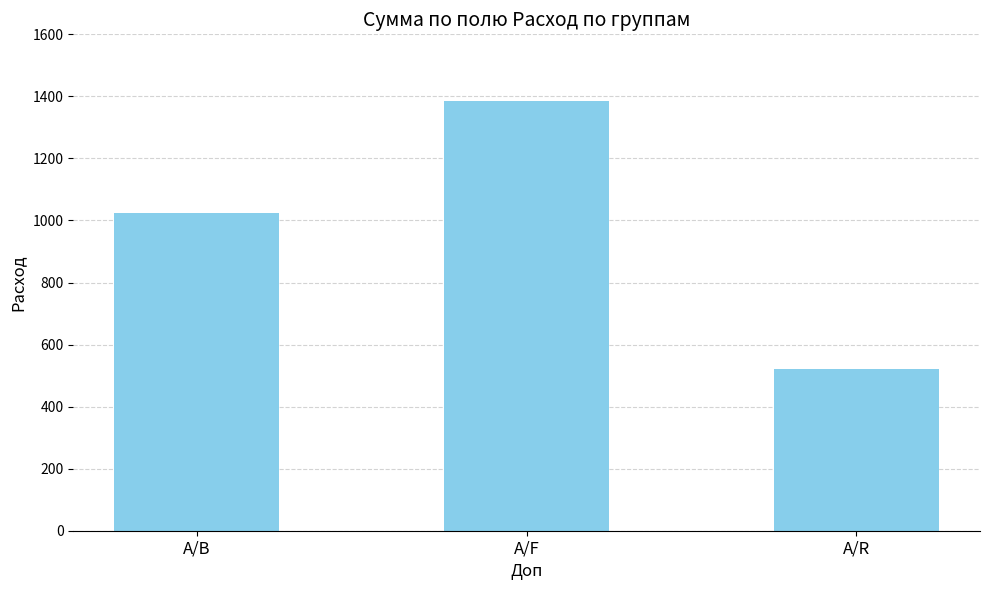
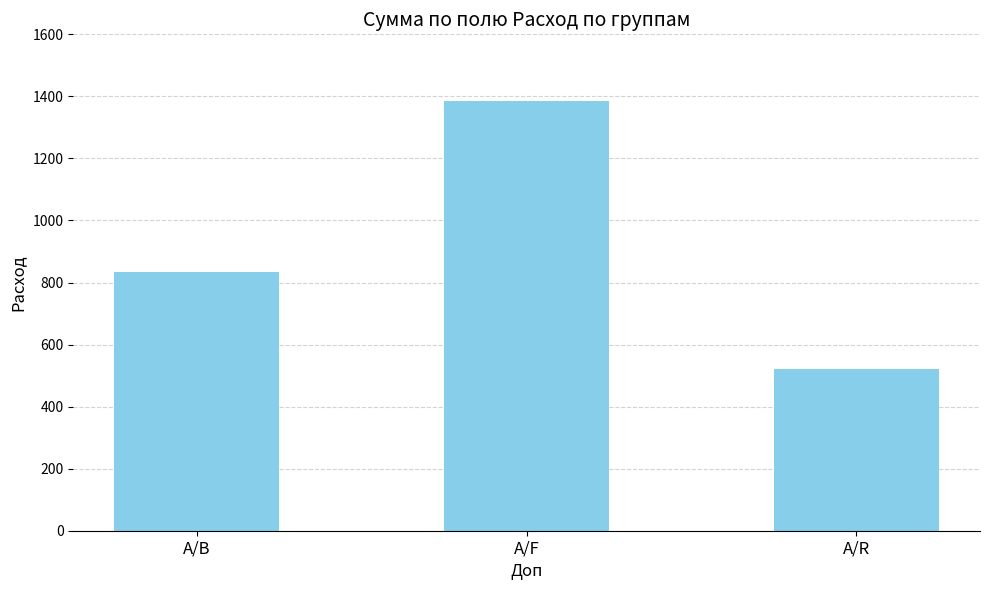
A/B: 1020 -> 840
